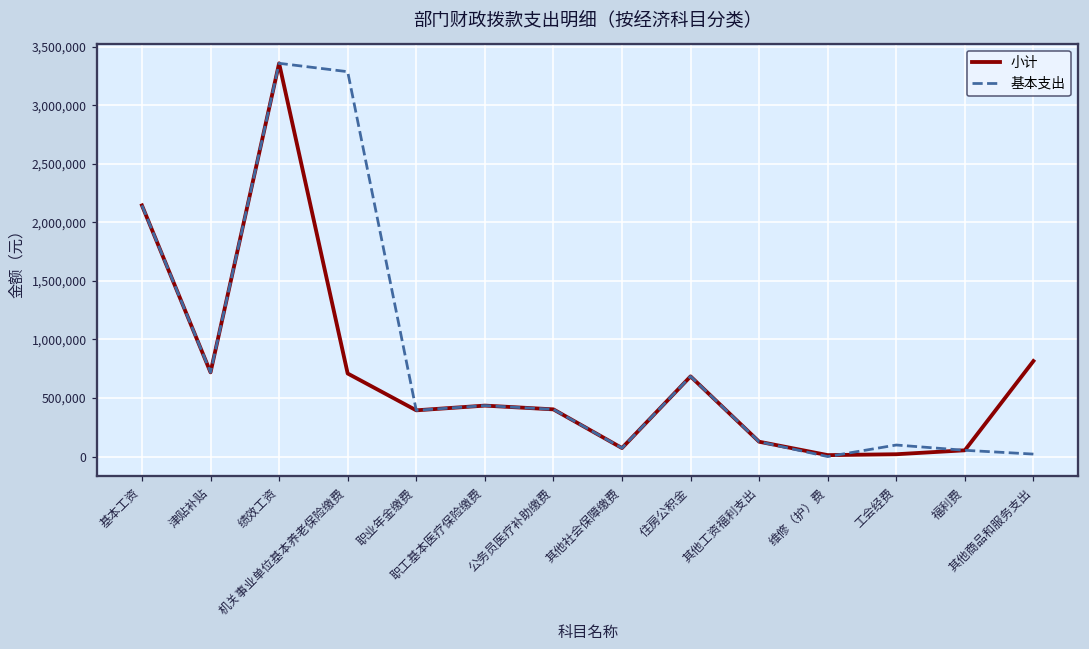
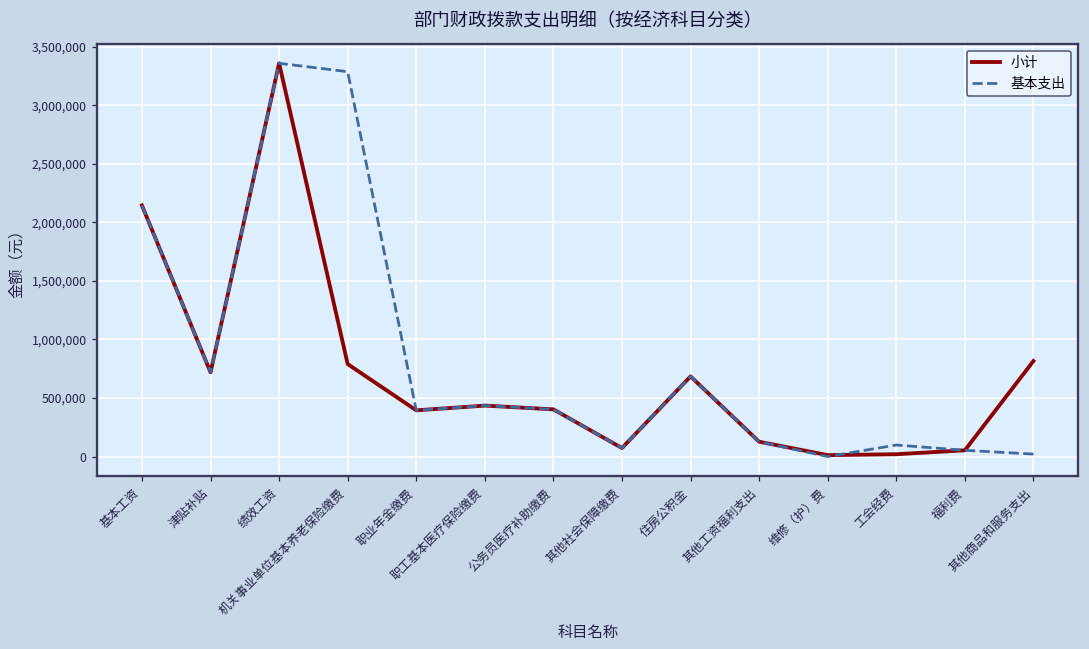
小计, 机关事业单位基本养老保险缴费: 710,000 -> 790,000
